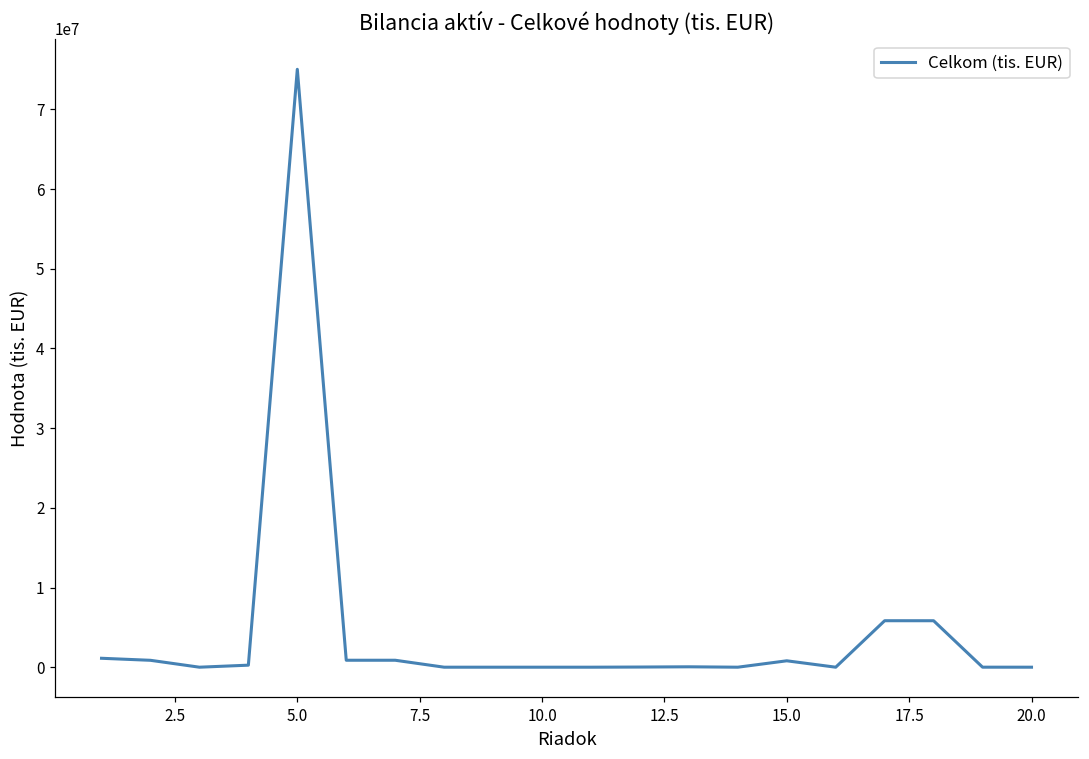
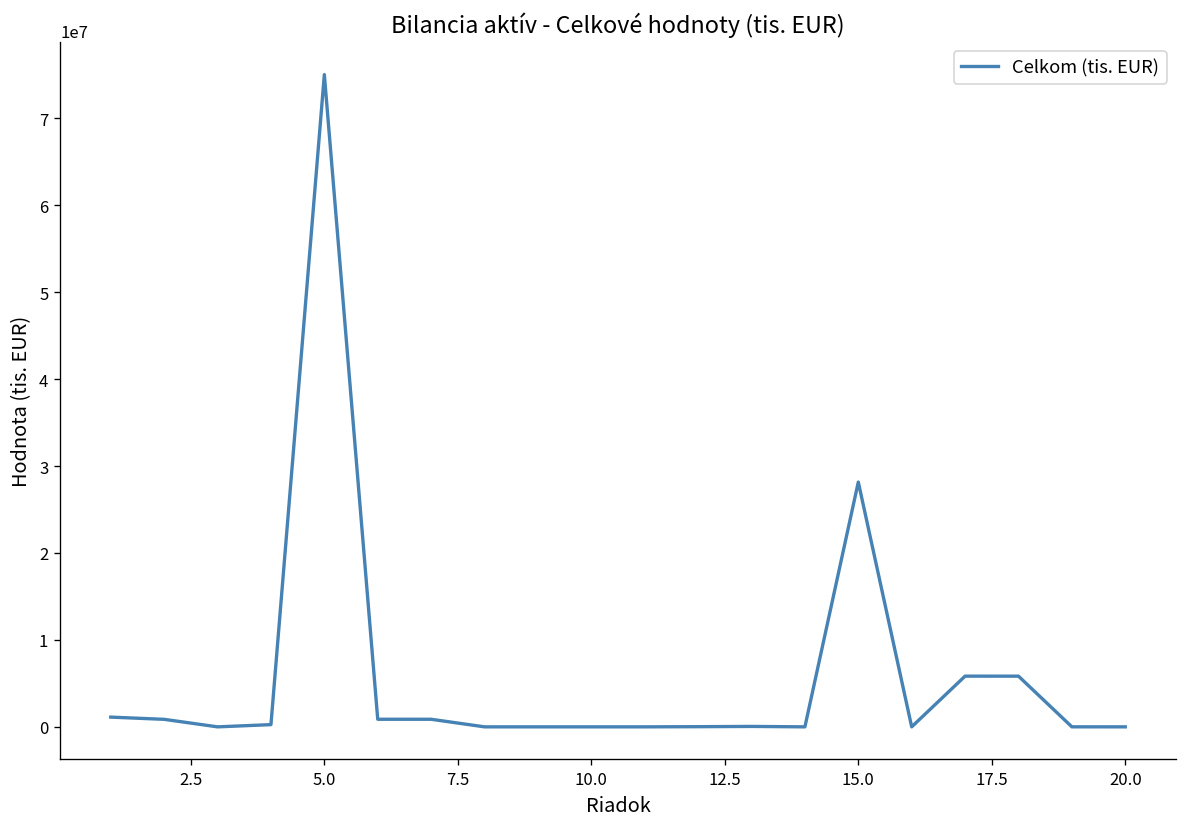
15.0: 1000000 -> 28000000
